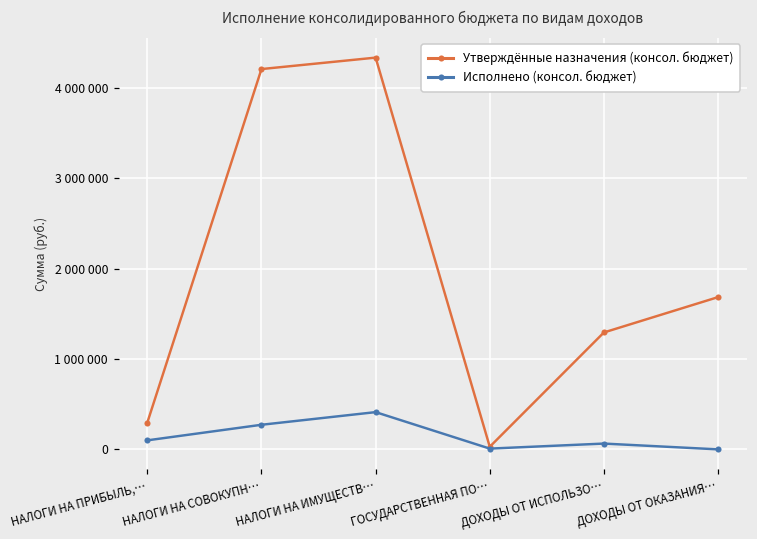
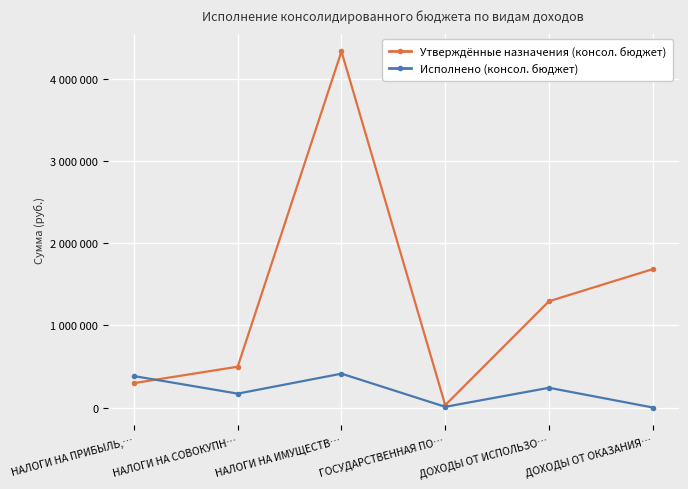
Исполнено (консол. бюджет), НАЛОГИ НА ПРИБЫЛЬ,…: 100000 -> 400000
Утверждённые назначения (консол. бюджет), НАЛОГИ НА СОВОКУПН…: 4200000 -> 500000
Исполнено (консол. бюджет), НАЛОГИ НА СОВОКУПН…: 300000 -> 200000
Исполнено (консол. бюджет), ДОХОДЫ ОТ ИСПОЛЬЗО…: 100000 -> 200000
